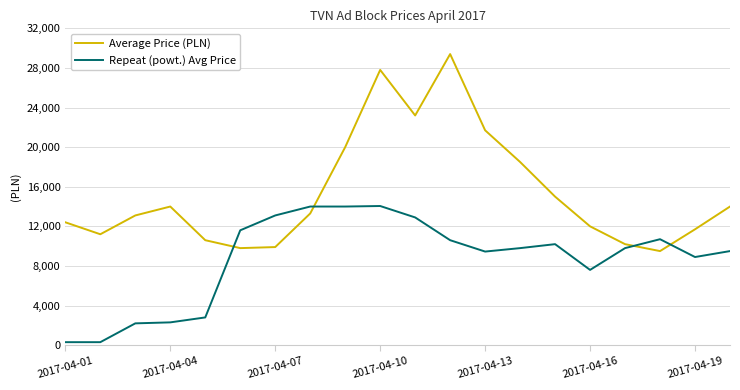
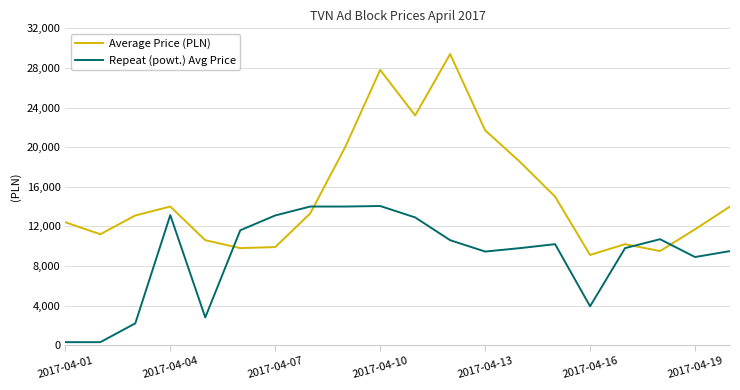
Repeat (powt.) Avg Price, 2017-04-04: 2,000 -> 13,000
Average Price (PLN), 2017-04-16: 12,000 -> 9,000
Repeat (powt.) Avg Price, 2017-04-16: 8,000 -> 4,000
